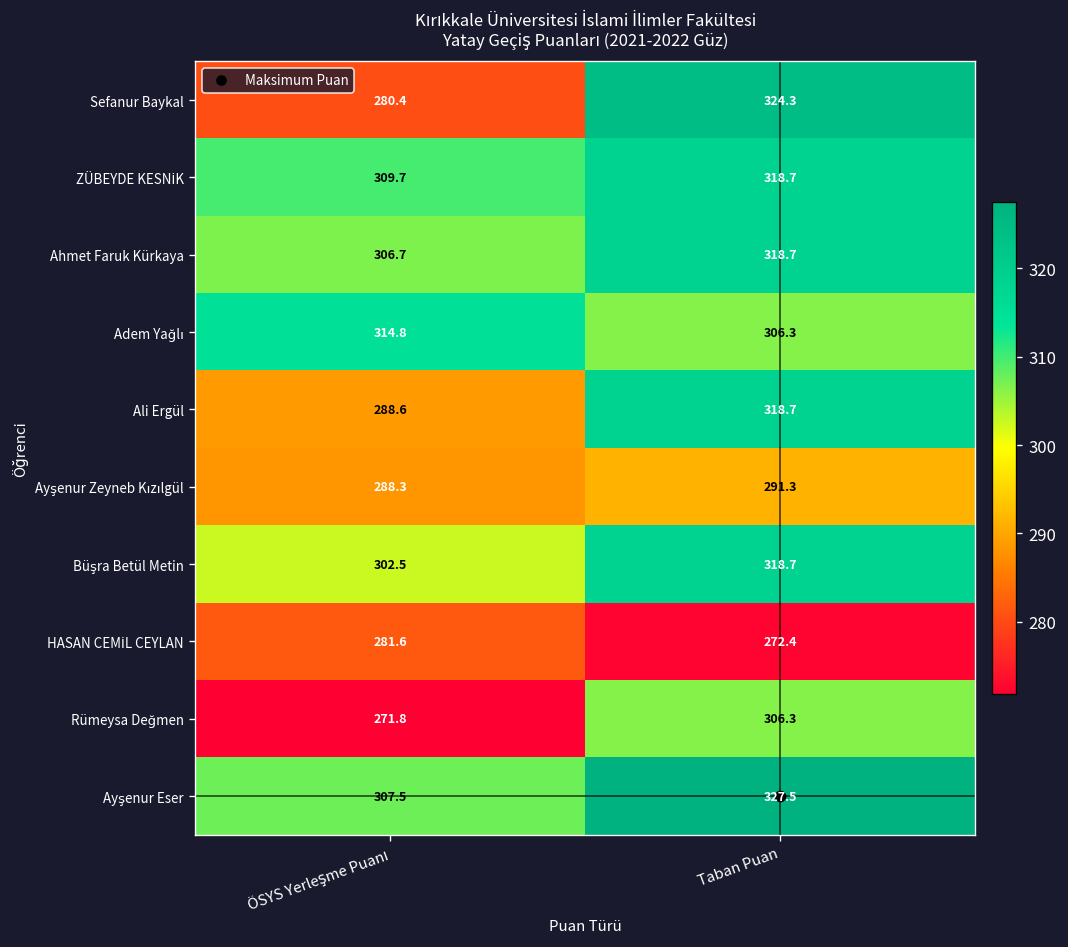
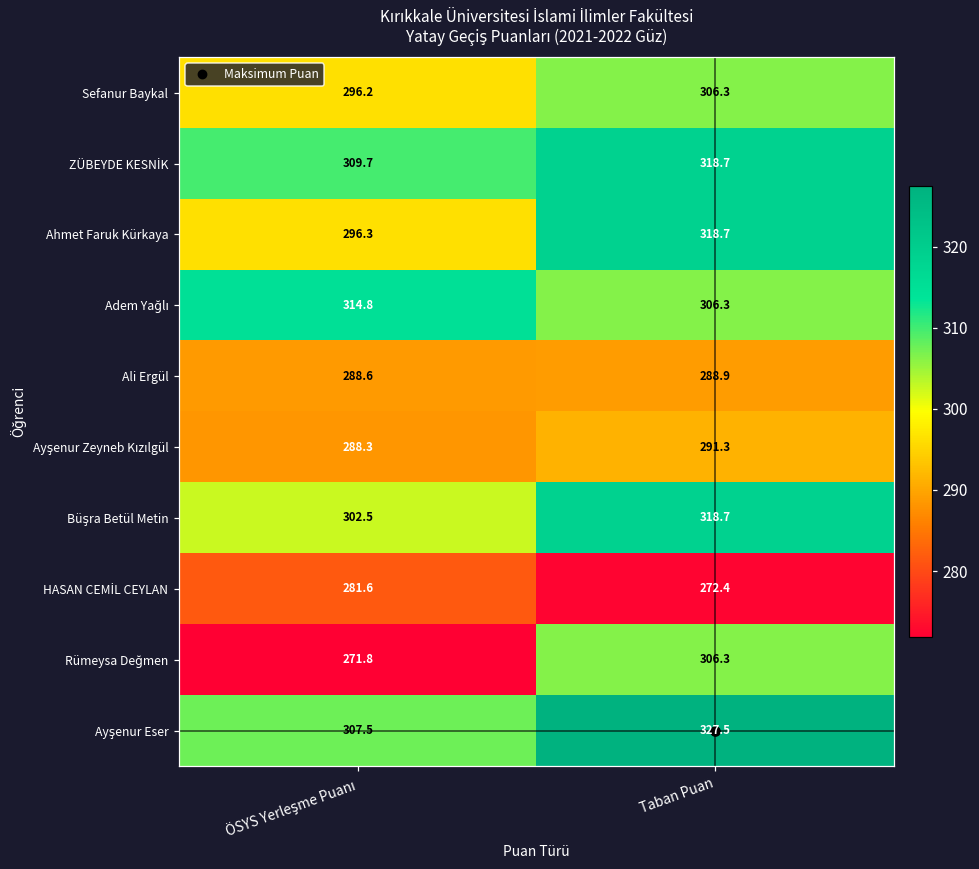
Sefanur Baykal, ÖSYS Yerleşme Puanı: 280.4 -> 296.2
Sefanur Baykal, Taban Puan: 324.3 -> 306.3
Ahmet Faruk Kürkaya, ÖSYS Yerleşme Puanı: 306.7 -> 296.3
Ali Ergül, Taban Puan: 318.7 -> 288.9
